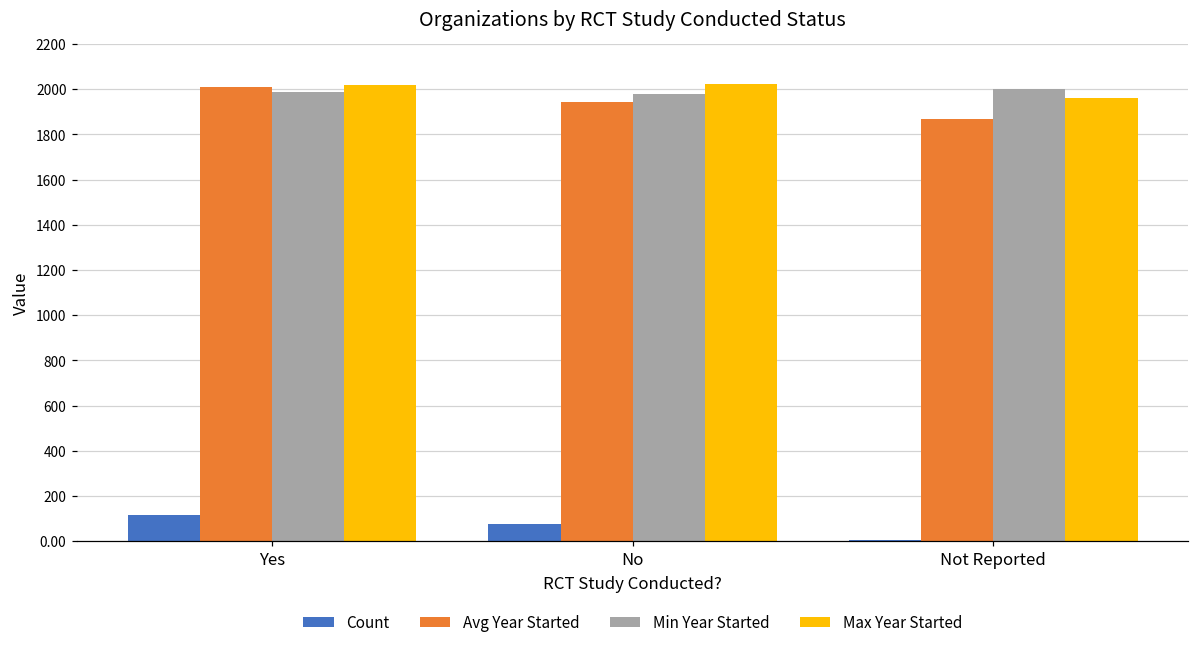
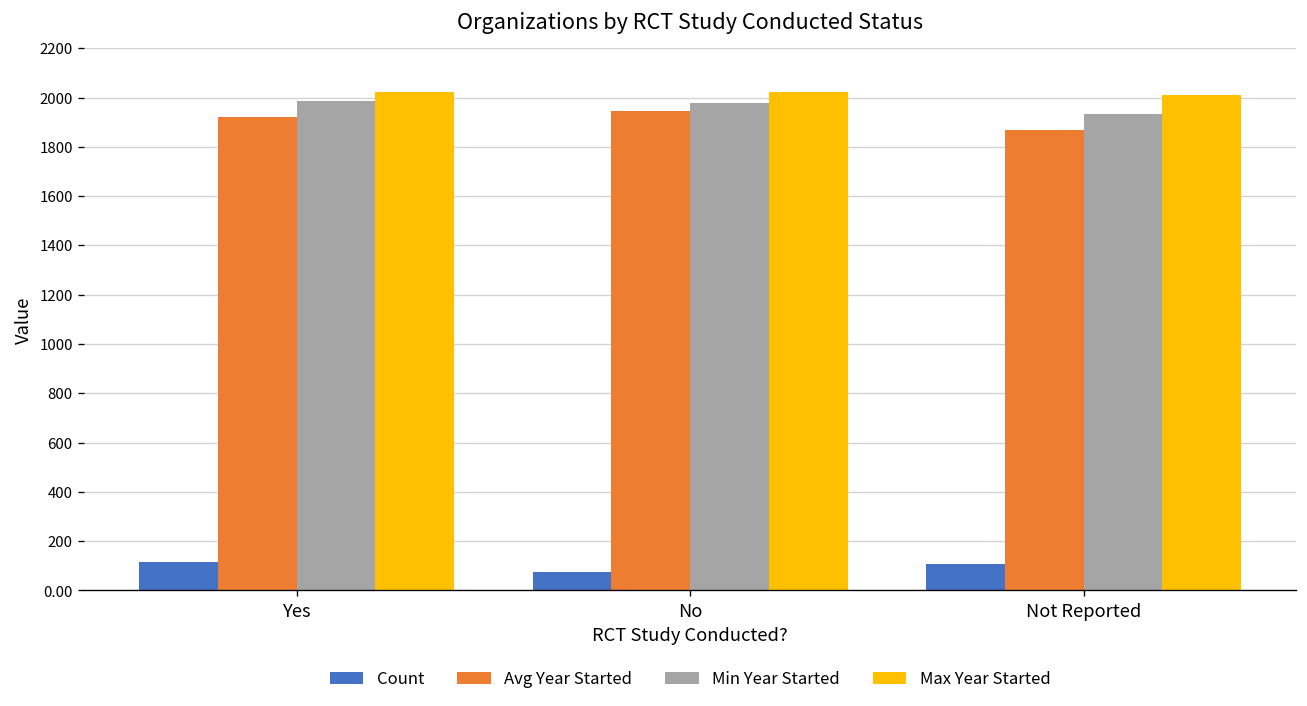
Avg Year Started, Yes: 2010 -> 1920
Count, Not Reported: 0 -> 110
Min Year Started, Not Reported: 2000 -> 1930
Max Year Started, Not Reported: 1960 -> 2010
